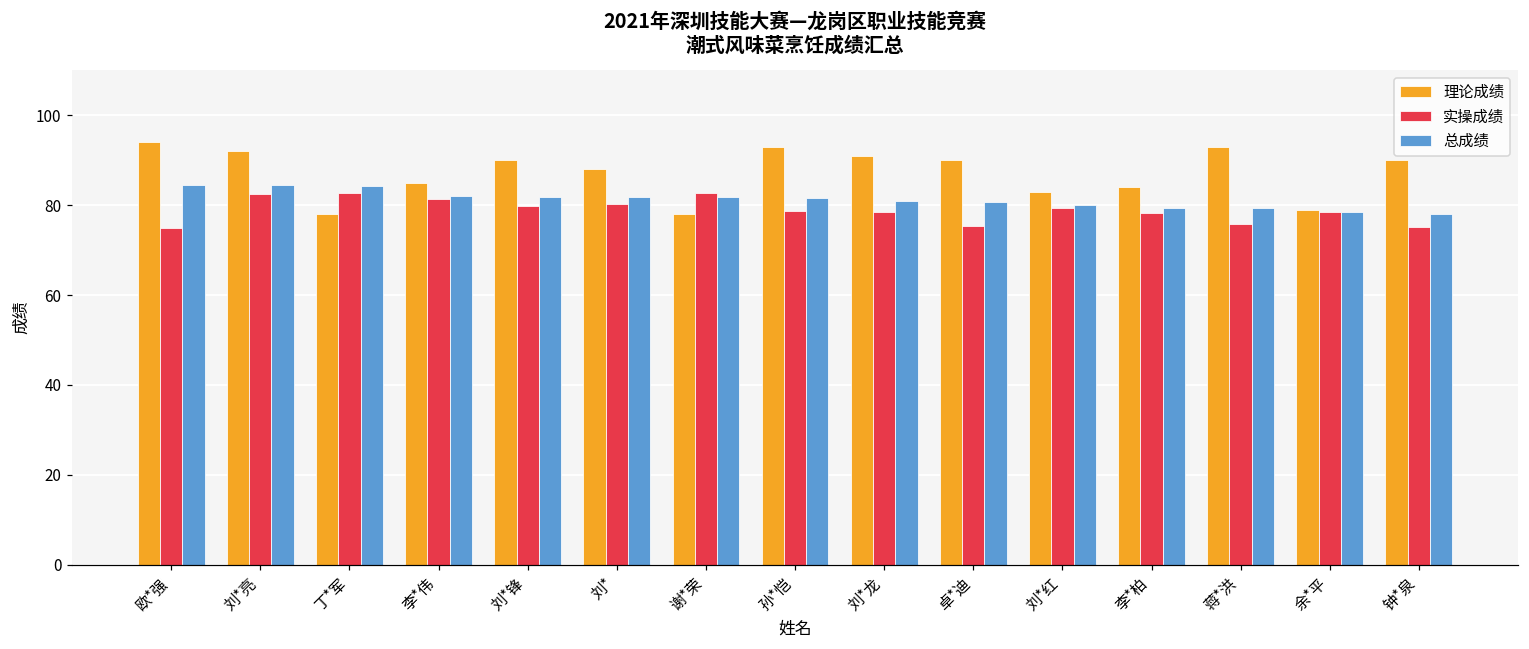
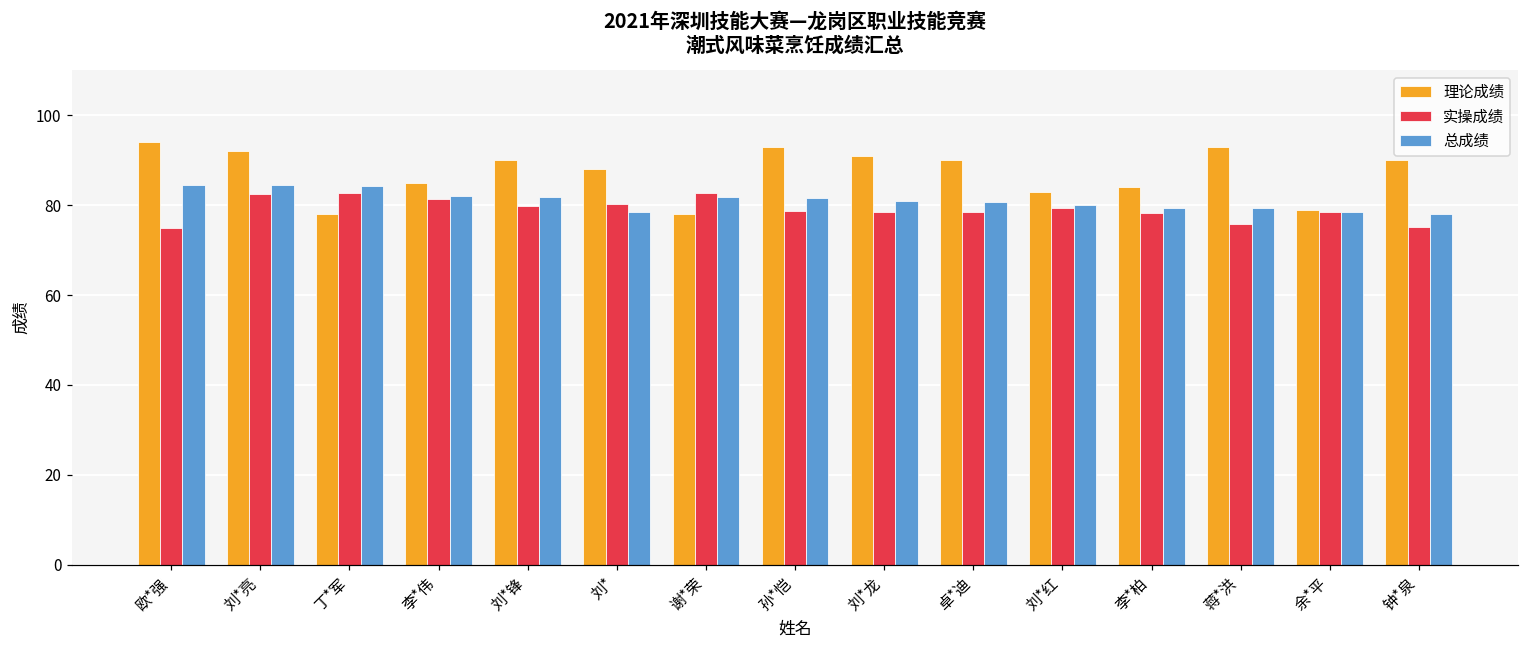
总成绩, 刘*: 82 -> 79
实操成绩, 卓*迪: 75 -> 78
